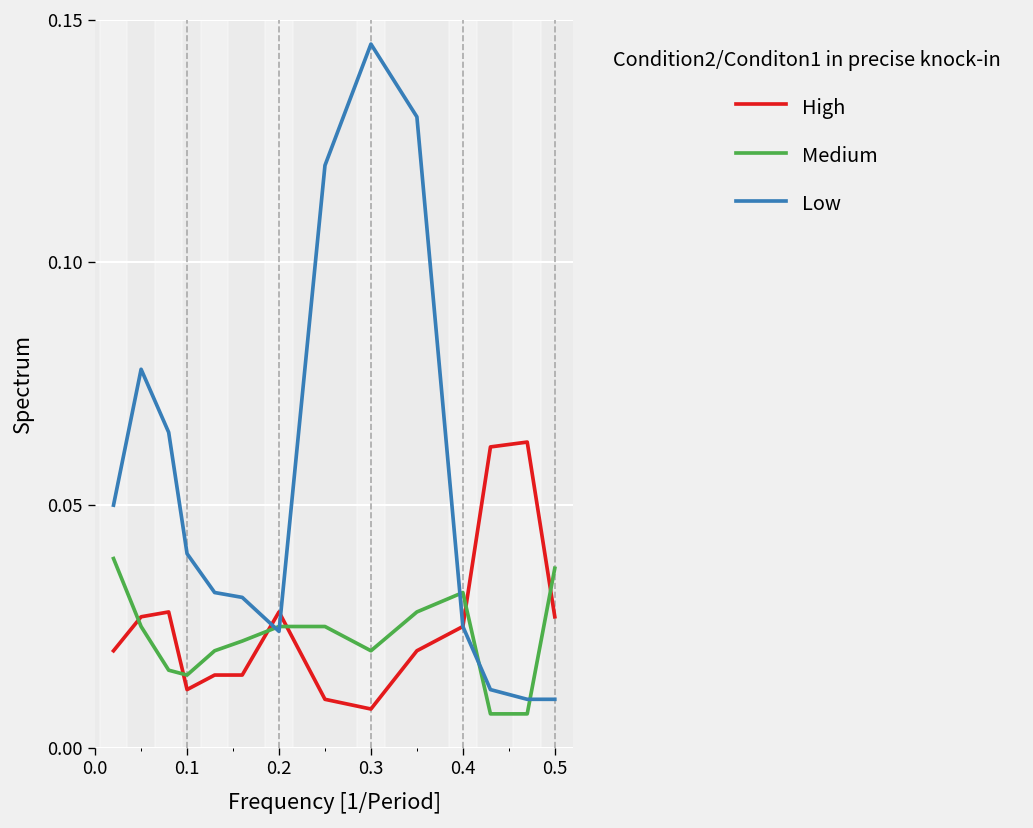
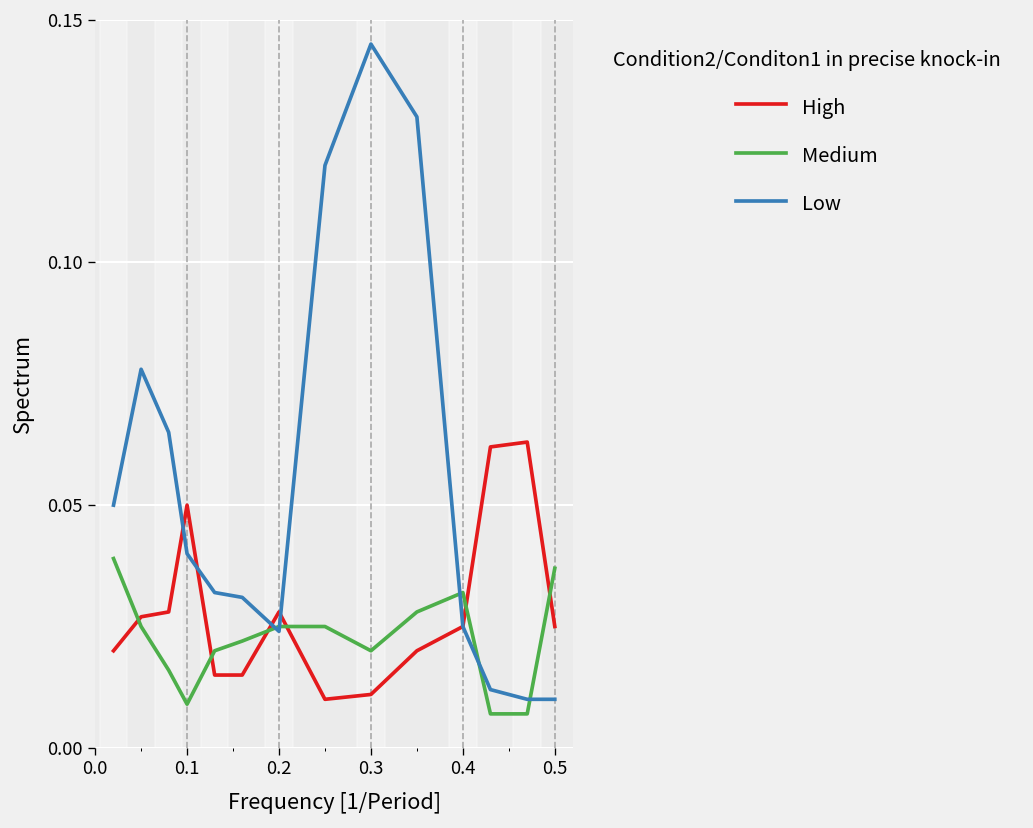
High, 0.1: 0.012 -> 0.050
Medium, 0.1: 0.015 -> 0.009
High, 0.3: 0.008 -> 0.011
High, 0.5: 0.027 -> 0.025
